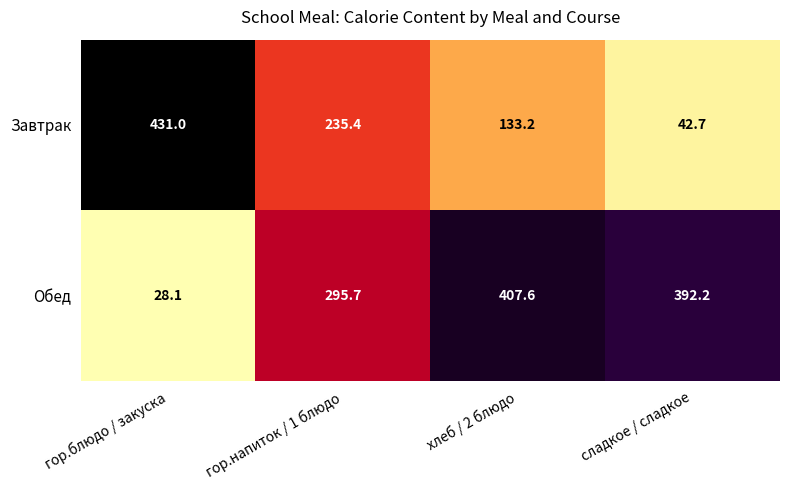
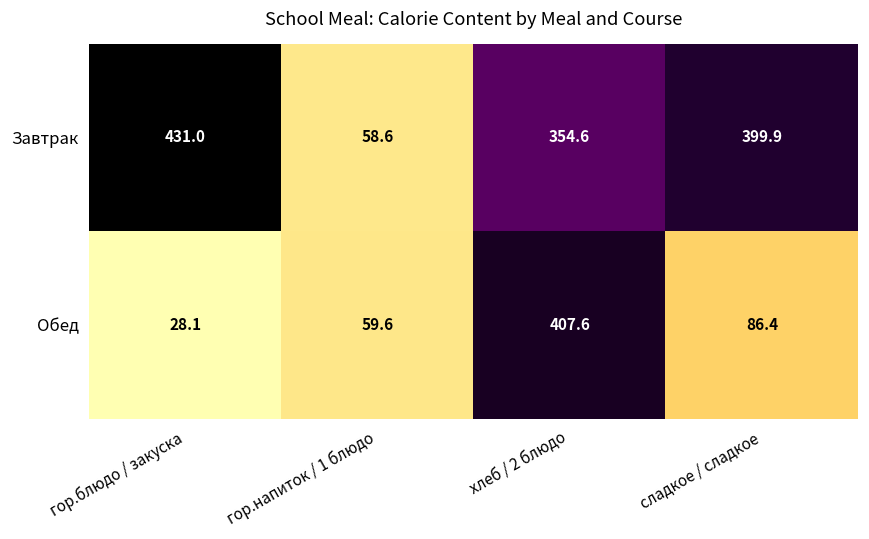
Завтрак, гор.напиток / 1 блюдо: 235.4 -> 58.6
Завтрак, хлеб / 2 блюдо: 133.2 -> 354.6
Завтрак, сладкое / сладкое: 42.7 -> 399.9
Обед, гор.напиток / 1 блюдо: 295.7 -> 59.6
Обед, сладкое / сладкое: 392.2 -> 86.4
